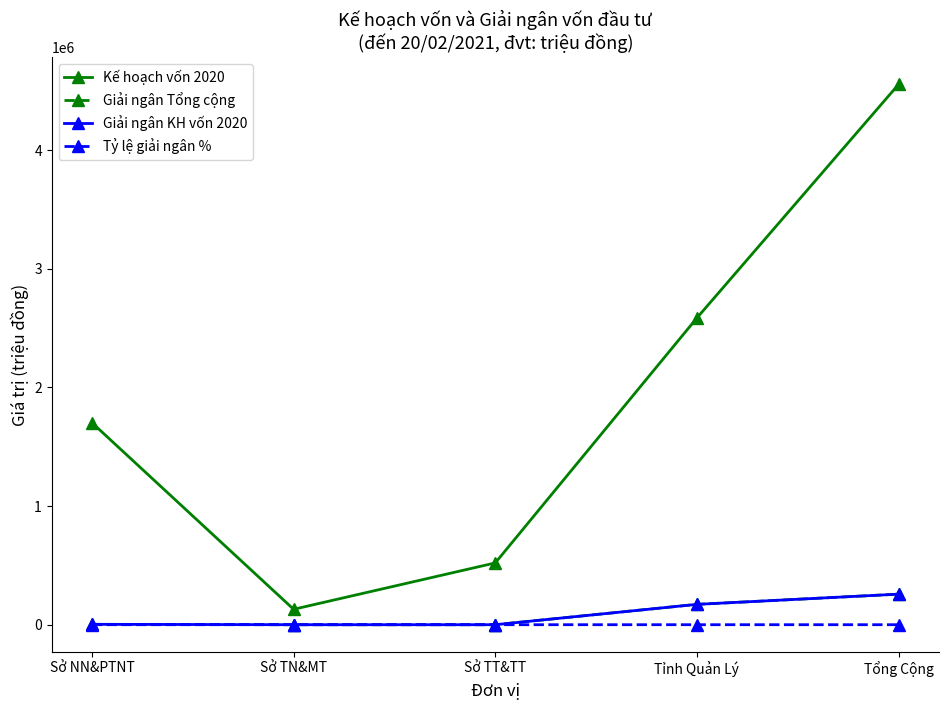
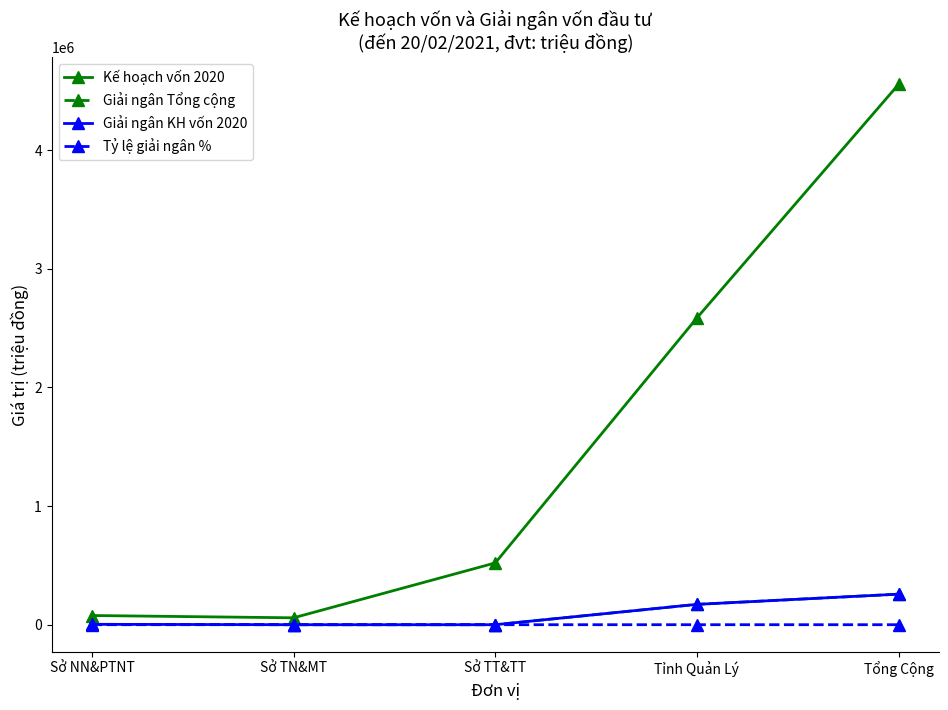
Kế hoạch vốn 2020, Sở NN&PTNT: 1700000 -> 80000
Kế hoạch vốn 2020, Sở TN&MT: 130000 -> 60000
